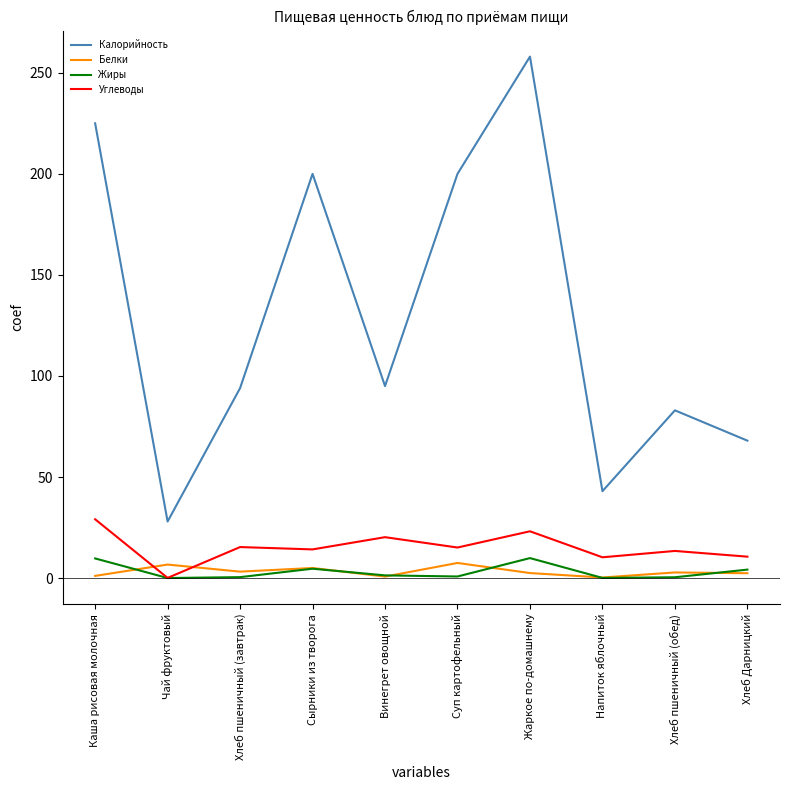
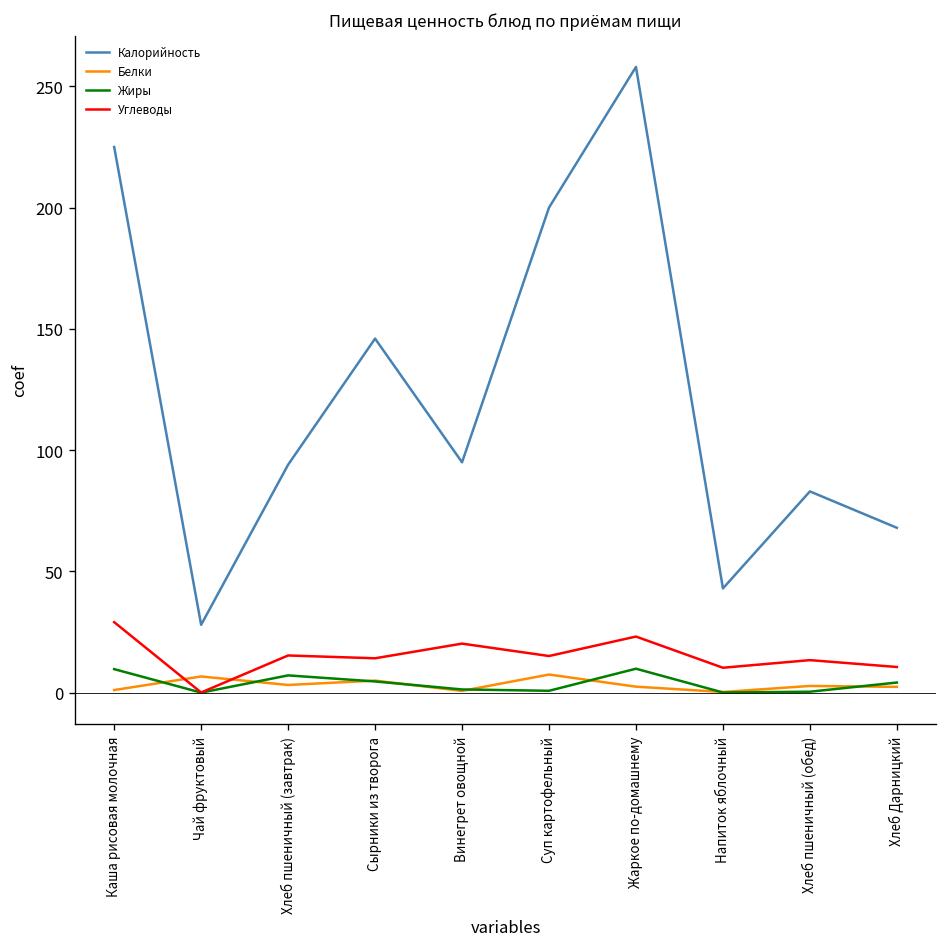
Жиры, Хлеб пшеничный (завтрак): 0 -> 7
Калорийность, Сырники из творога: 200 -> 146
